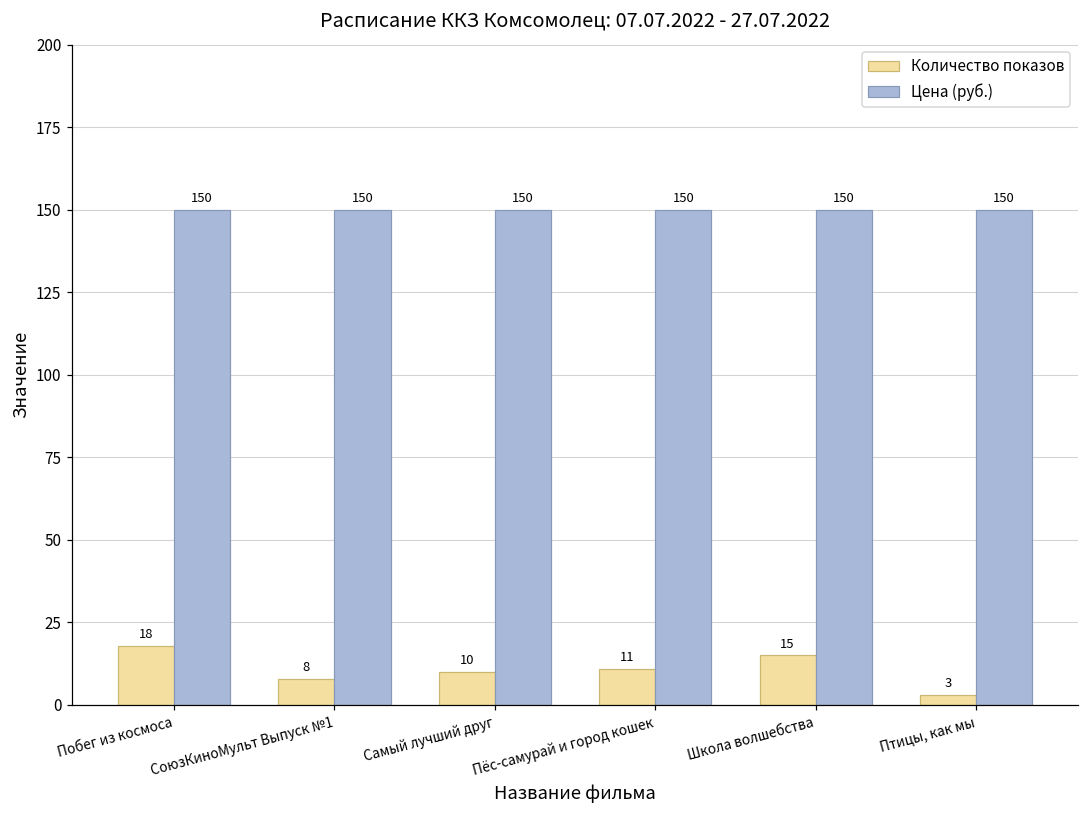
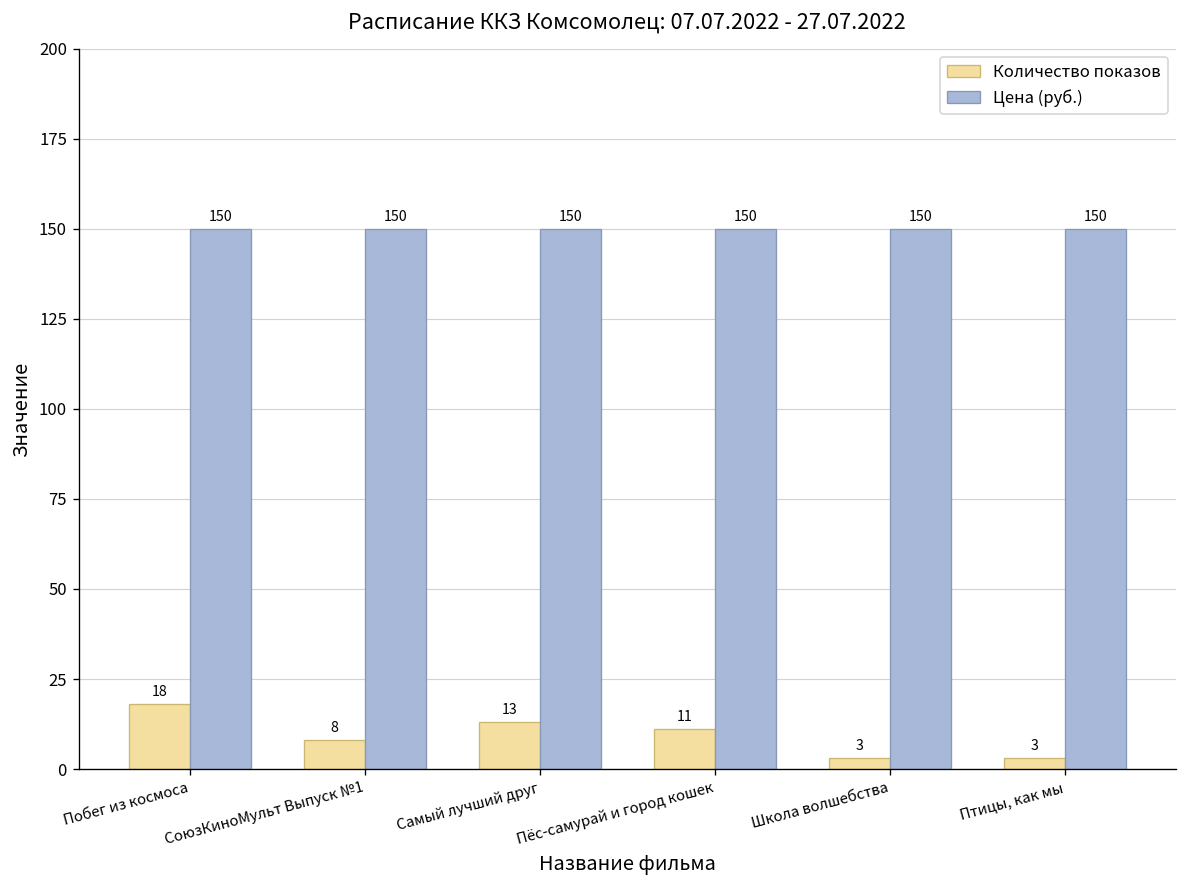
Количество показов, Самый лучший друг: 10 -> 13
Количество показов, Школа волшебства: 15 -> 3
